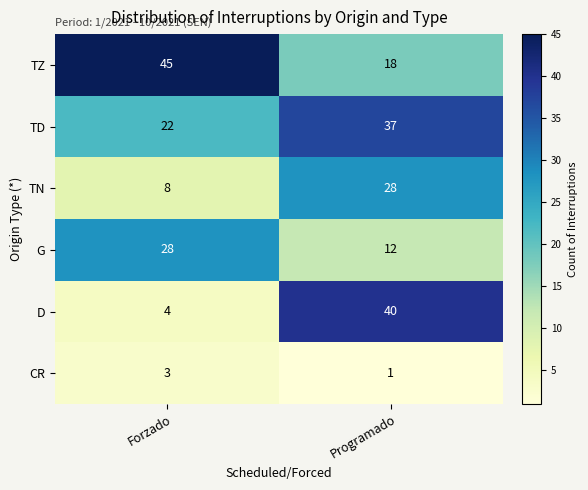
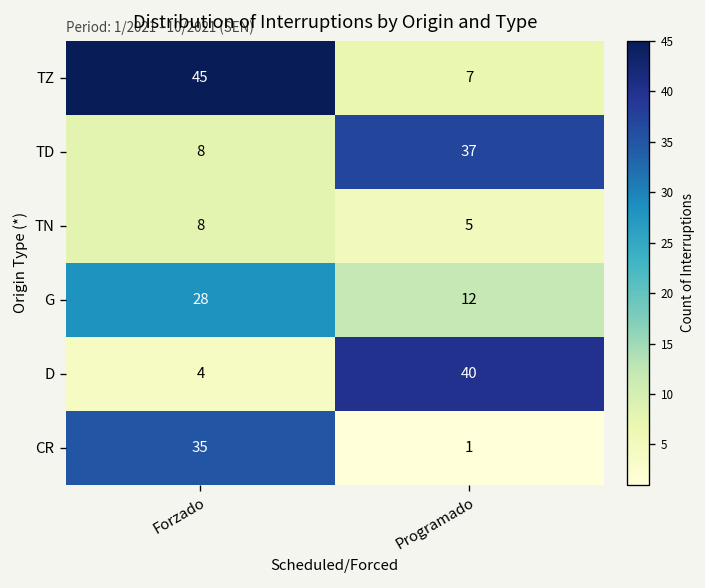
TZ, Programado: 18 -> 7
TD, Forzado: 22 -> 8
TN, Programado: 28 -> 5
CR, Forzado: 3 -> 35
